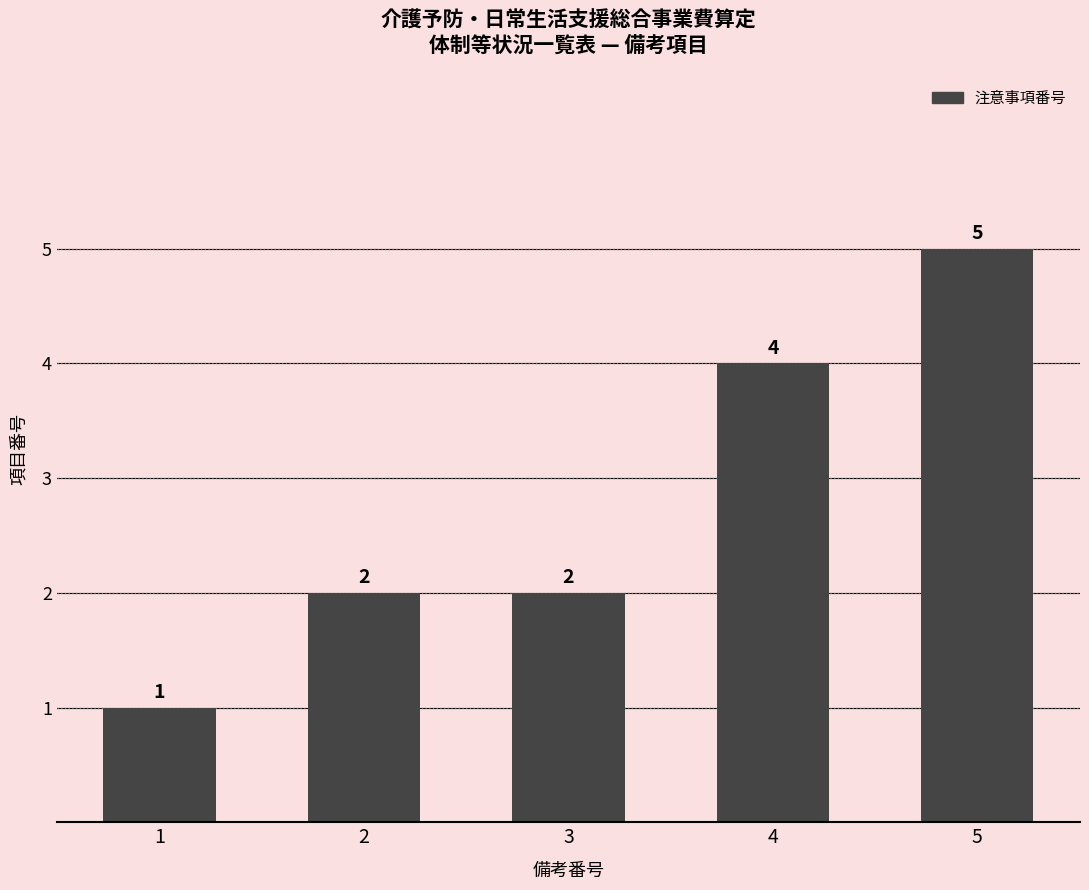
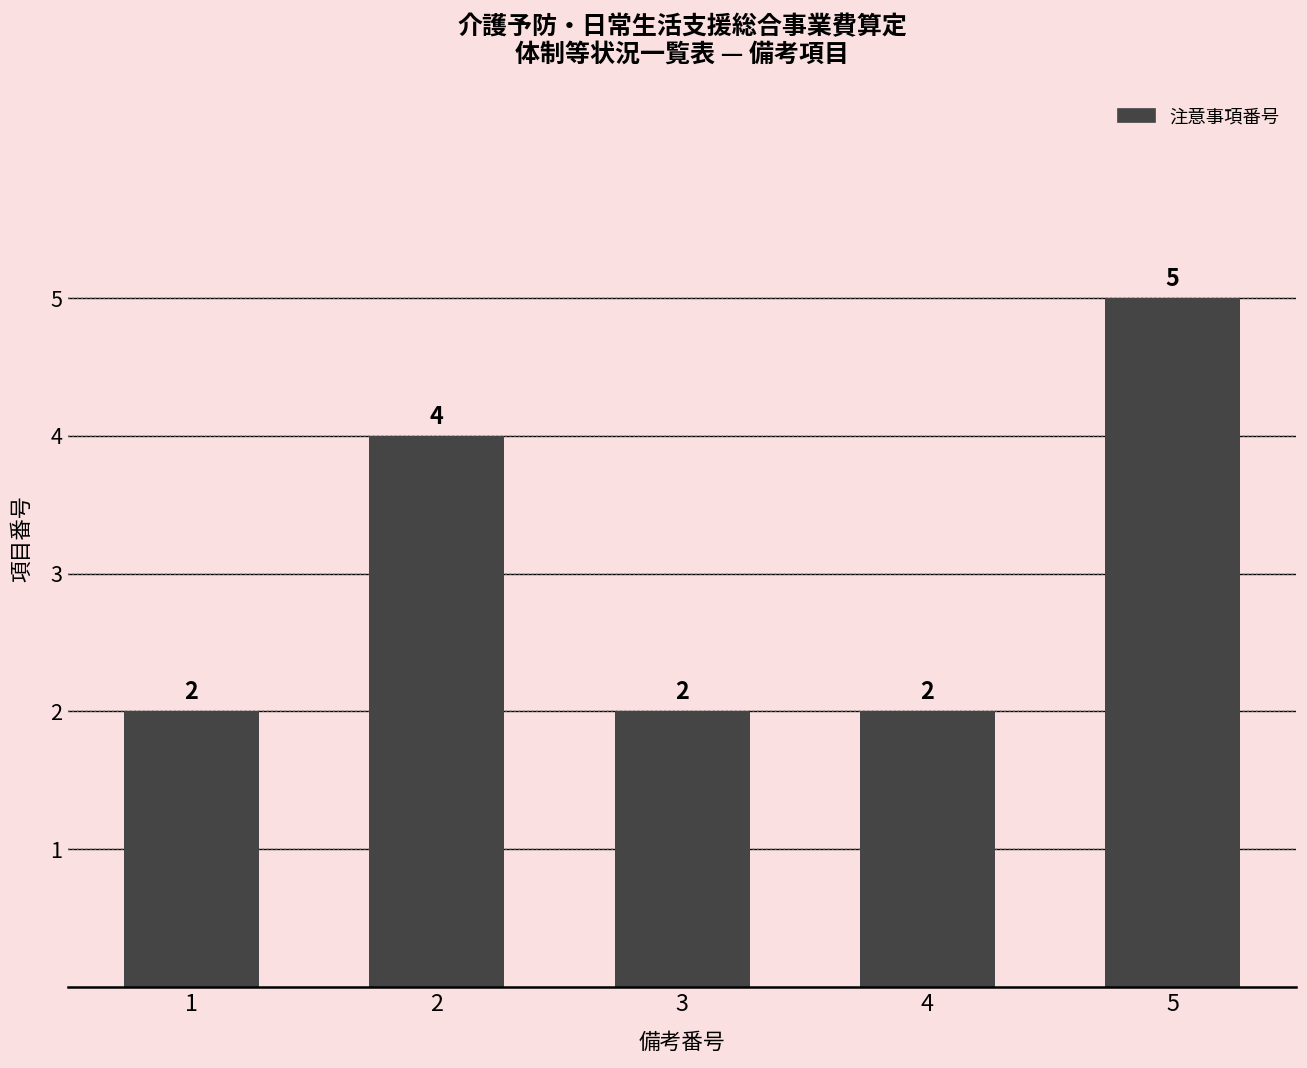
1: 1 -> 2
2: 2 -> 4
4: 4 -> 2
